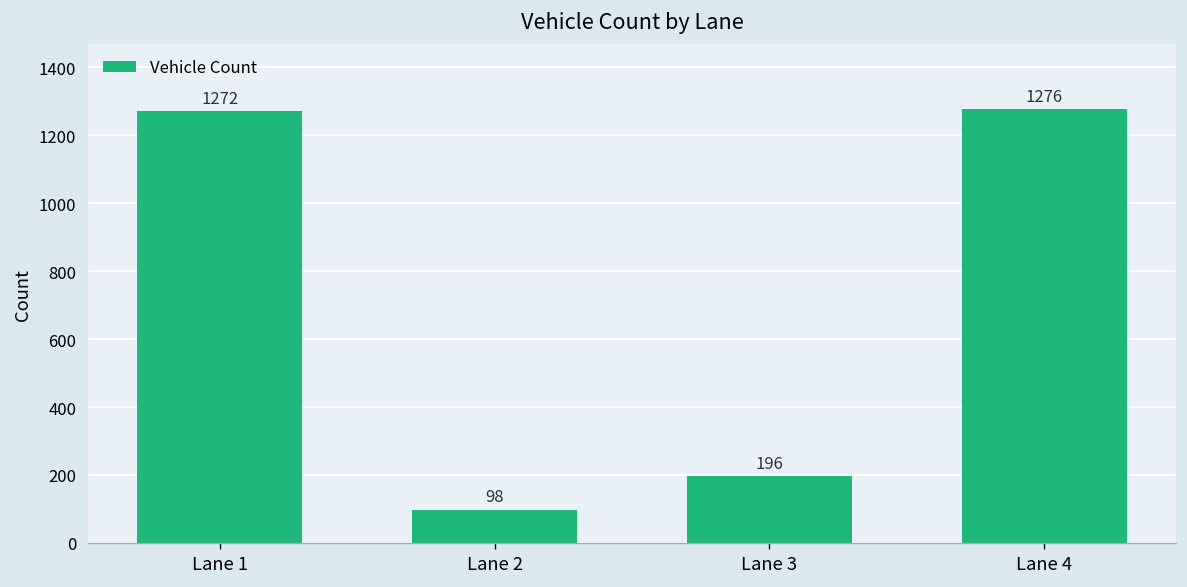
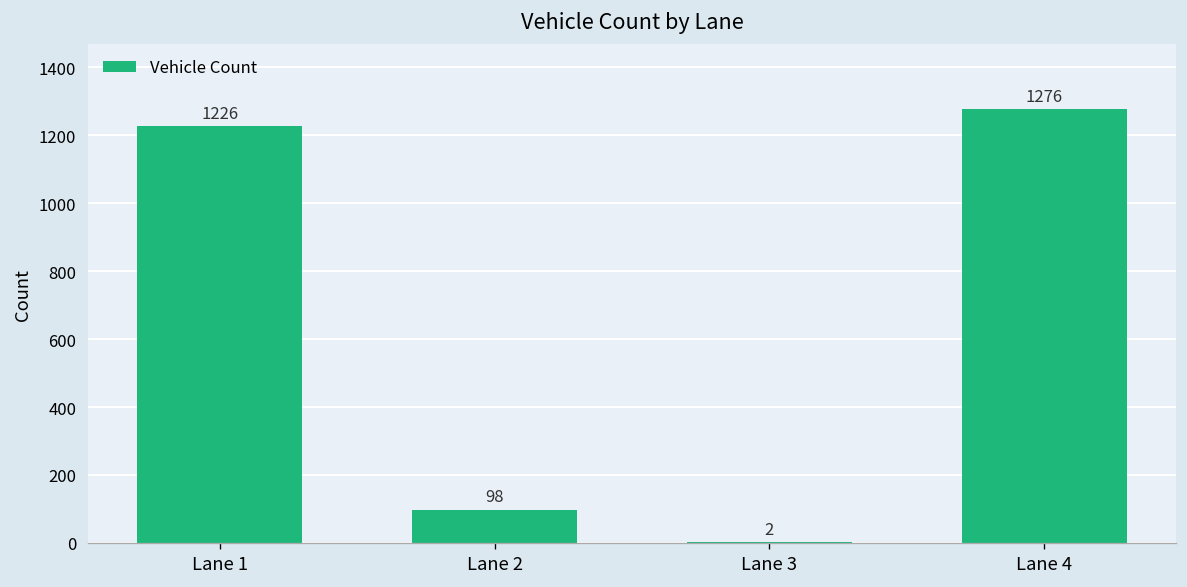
Lane 1: 1272 -> 1226
Lane 3: 196 -> 2
